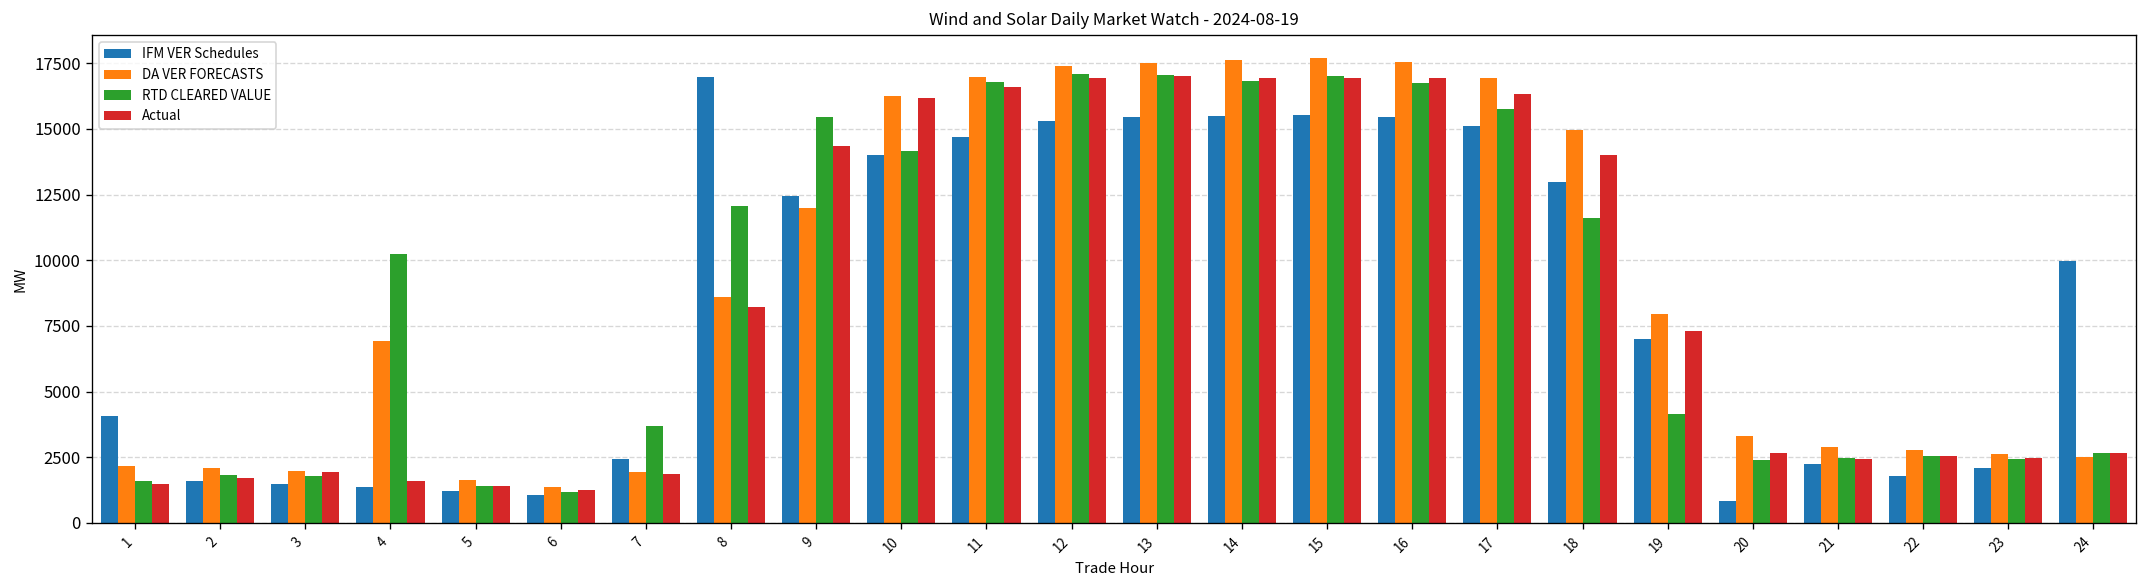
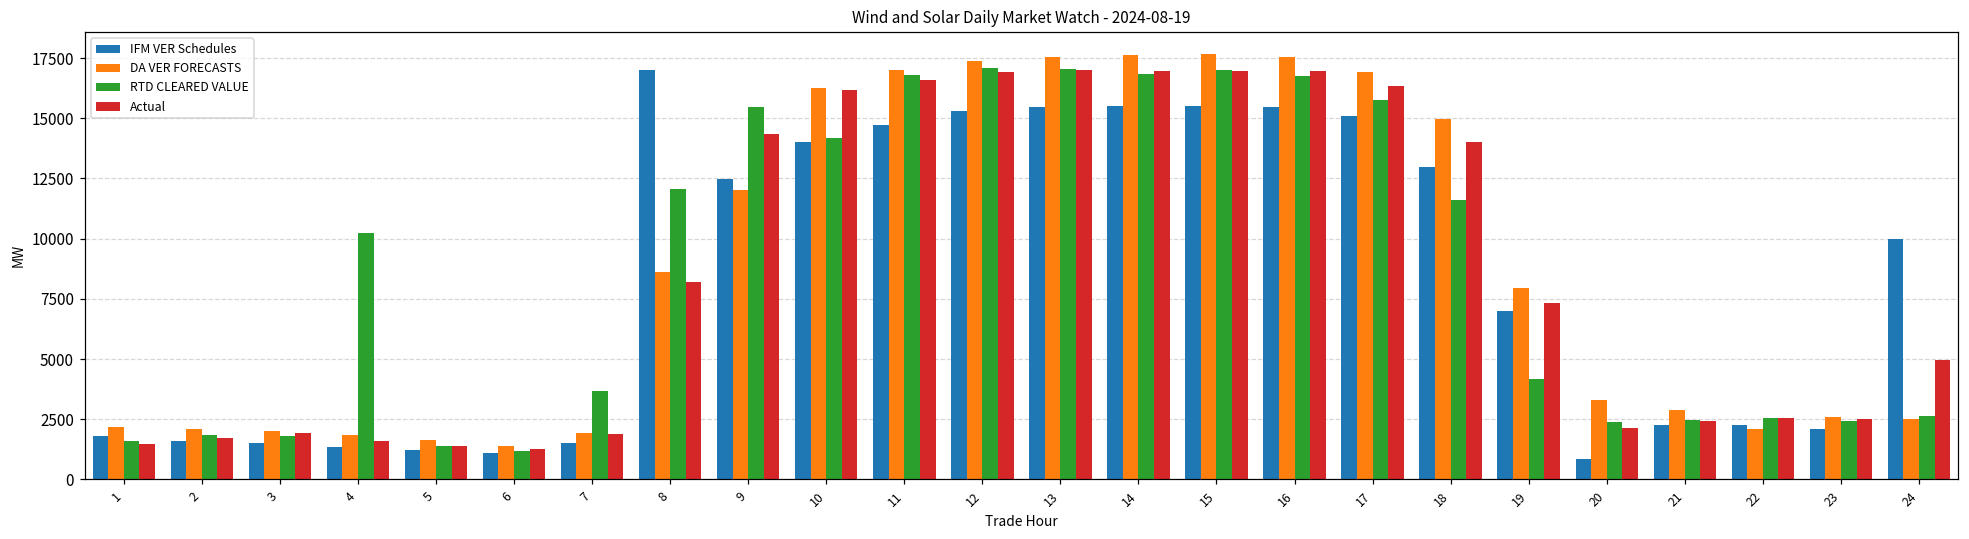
IFM VER Schedules, 1: 4100 -> 1800
DA VER FORECASTS, 4: 6900 -> 1900
IFM VER Schedules, 7: 2500 -> 1500
Actual, 20: 2700 -> 2100
IFM VER Schedules, 22: 1800 -> 2200
DA VER FORECASTS, 22: 2800 -> 2100
Actual, 24: 2600 -> 4900
